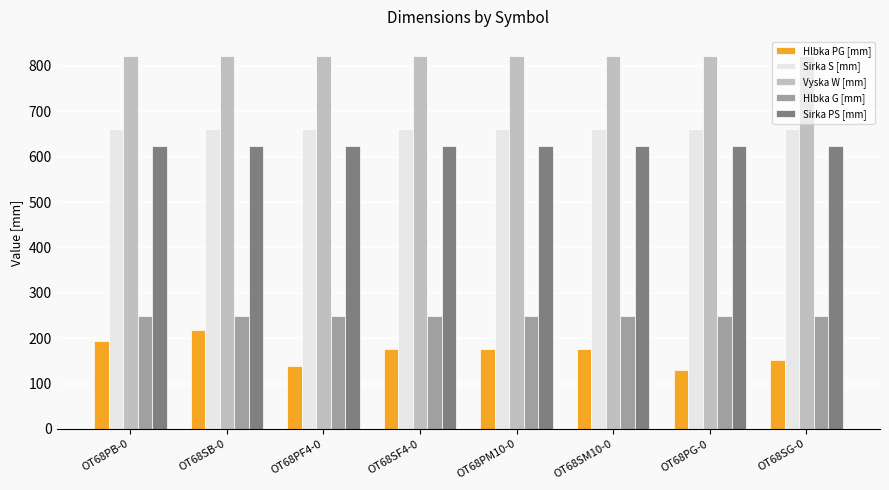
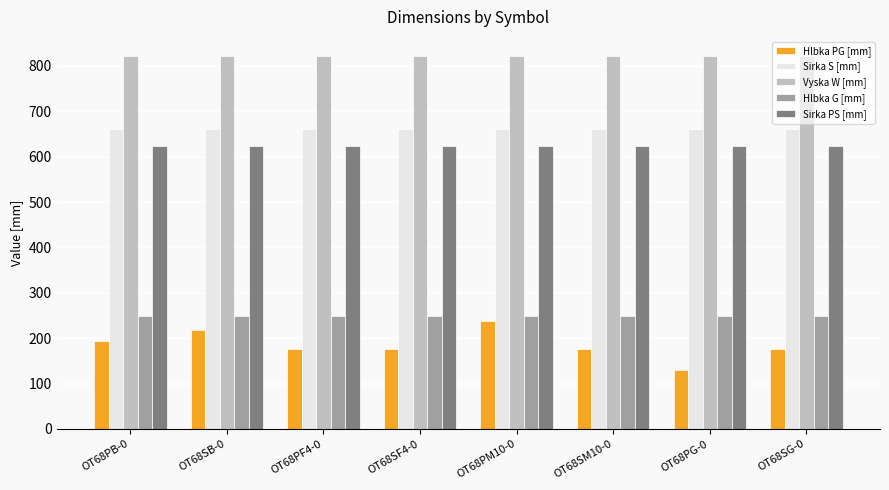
Hlbka PG [mm], OT68PF4-0: 140 -> 180
Hlbka PG [mm], OT68PM10-0: 180 -> 240
Hlbka PG [mm], OT68SG-0: 150 -> 180
